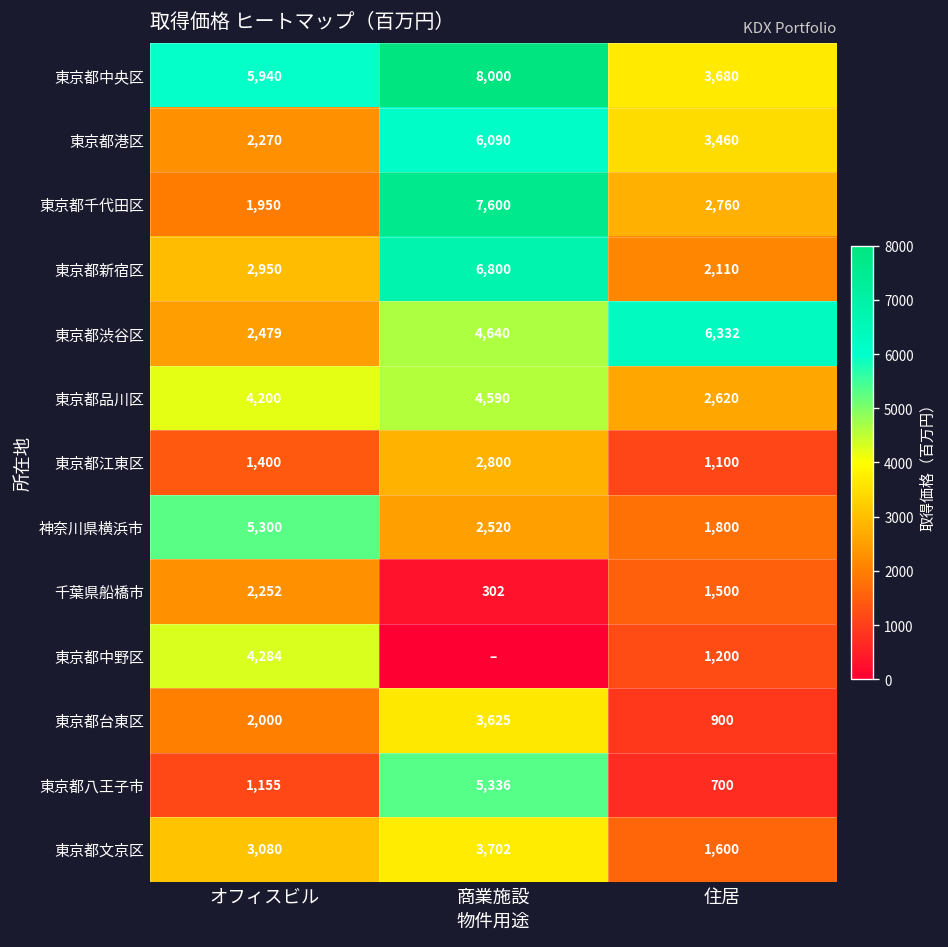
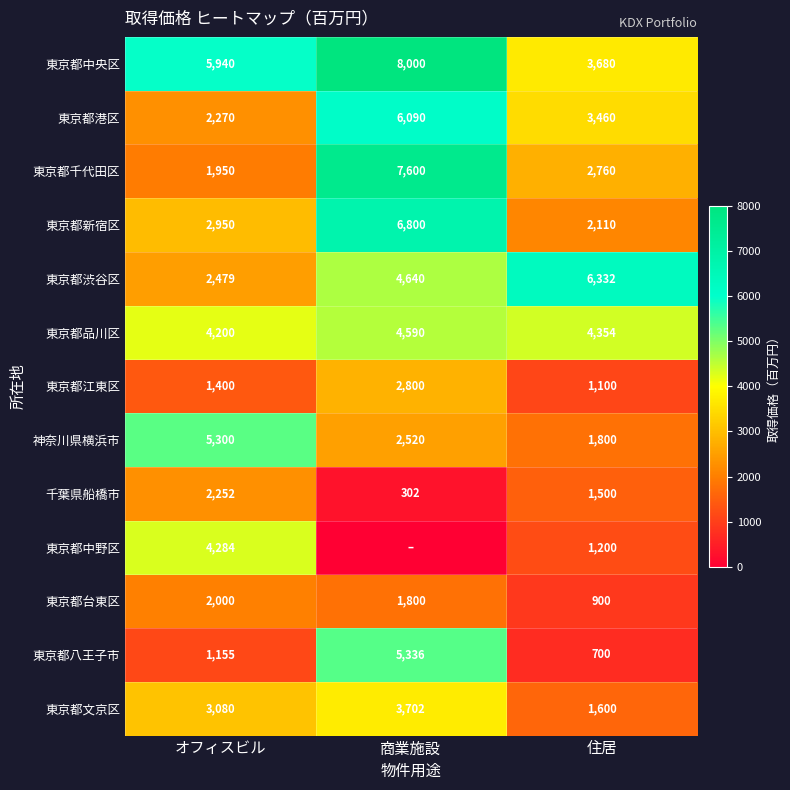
東京都品川区, 住居: 2,620 -> 4,354
東京都台東区, 商業施設: 3,625 -> 1,800
